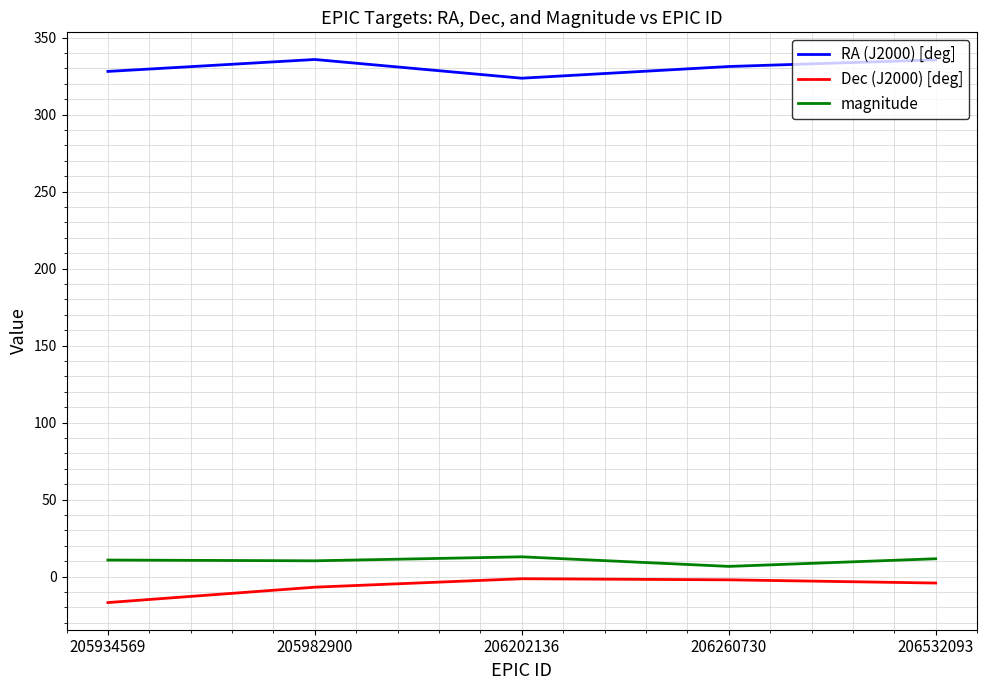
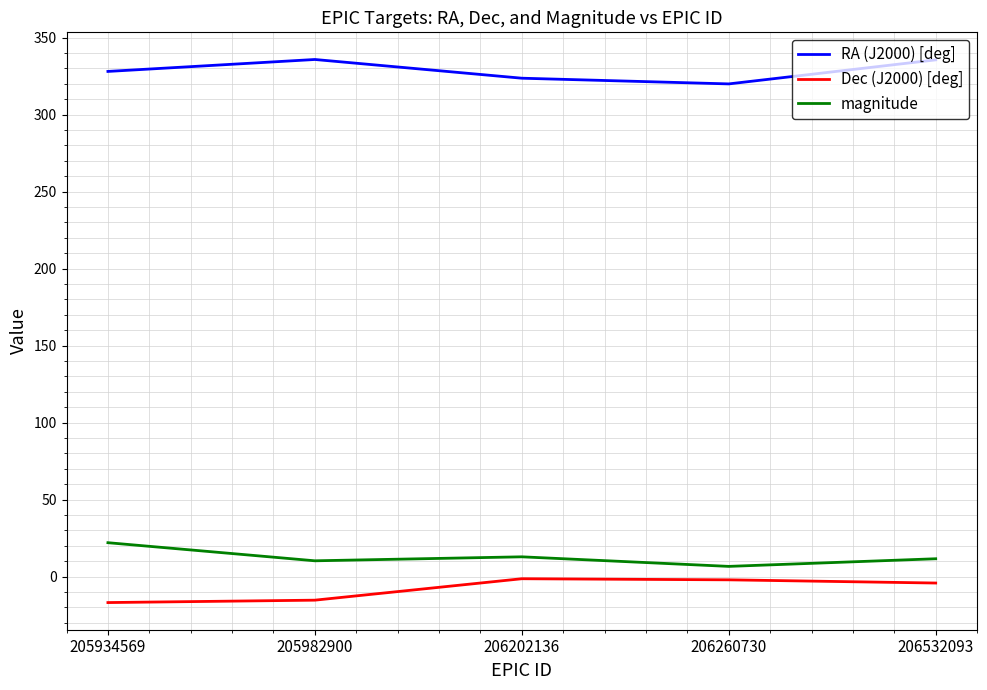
magnitude, 205934569: 11 -> 22
Dec (J2000) [deg], 205982900: -7 -> -15
RA (J2000) [deg], 206260730: 331 -> 320
